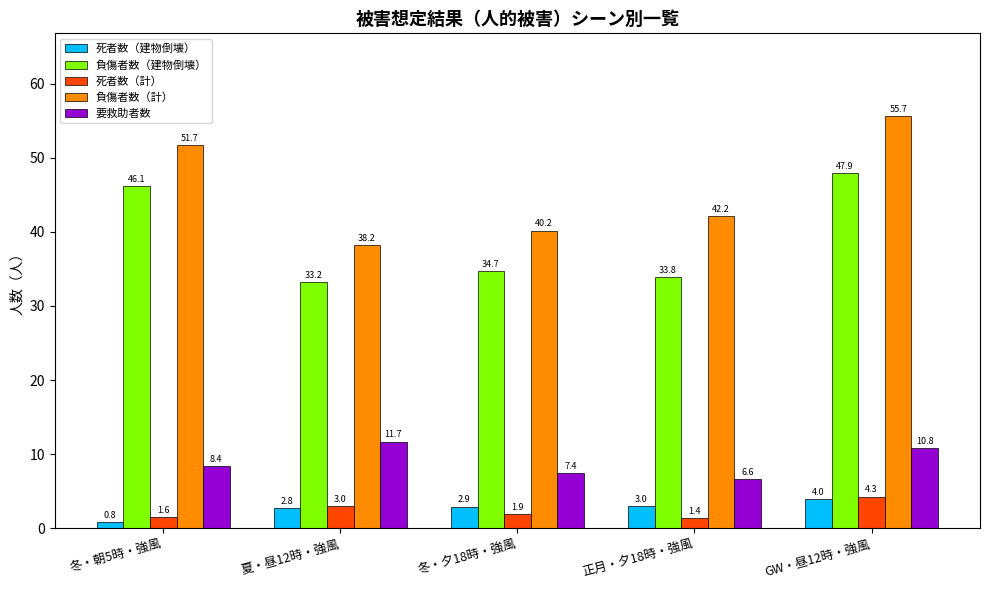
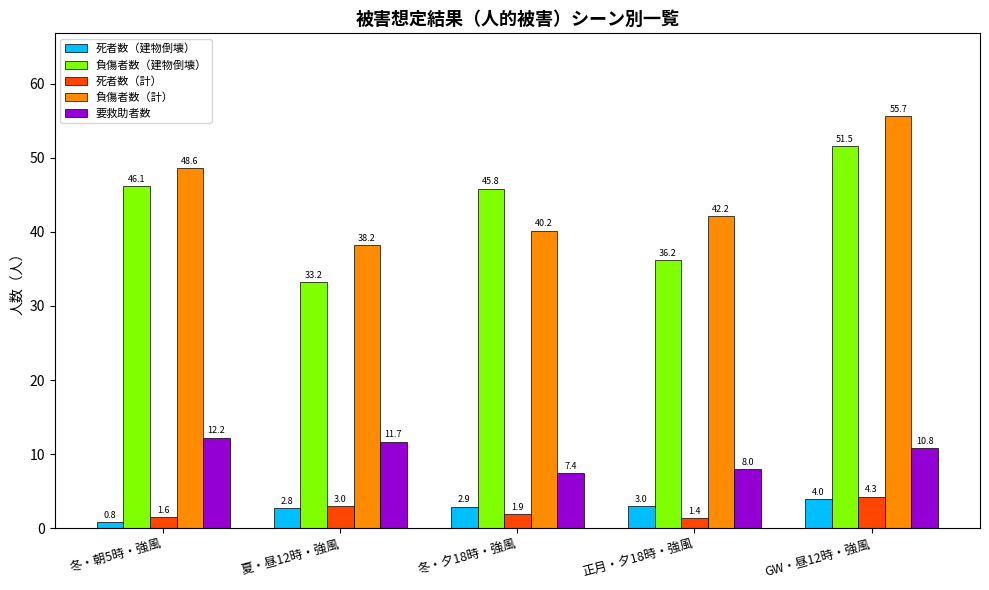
負傷者数（計）, 冬・朝5時・強風: 51.7 -> 48.6
要救助者数, 冬・朝5時・強風: 8.4 -> 12.2
負傷者数（建物倒壊）, 冬・夕18時・強風: 34.7 -> 45.8
負傷者数（建物倒壊）, 正月・夕18時・強風: 33.8 -> 36.2
要救助者数, 正月・夕18時・強風: 6.6 -> 8.0
負傷者数（建物倒壊）, GW・昼12時・強風: 47.9 -> 51.5
